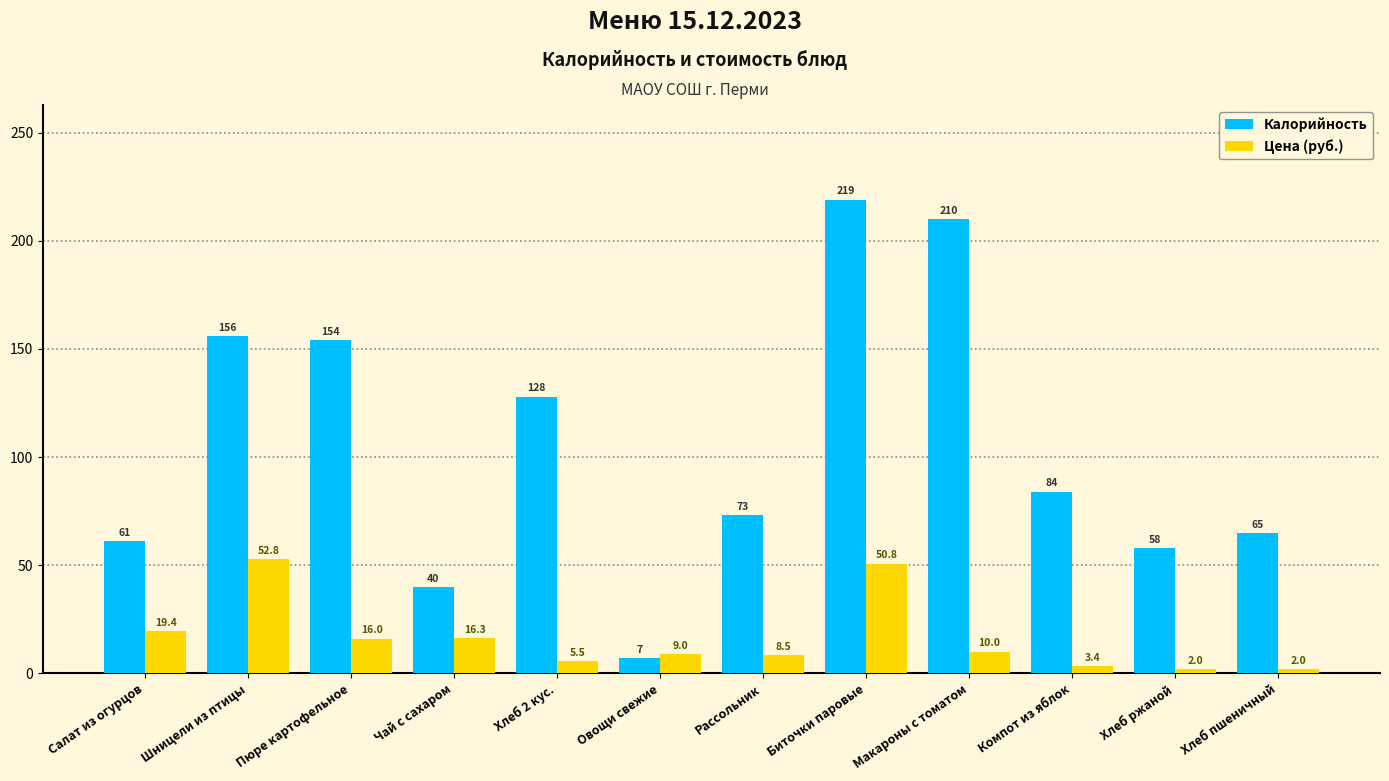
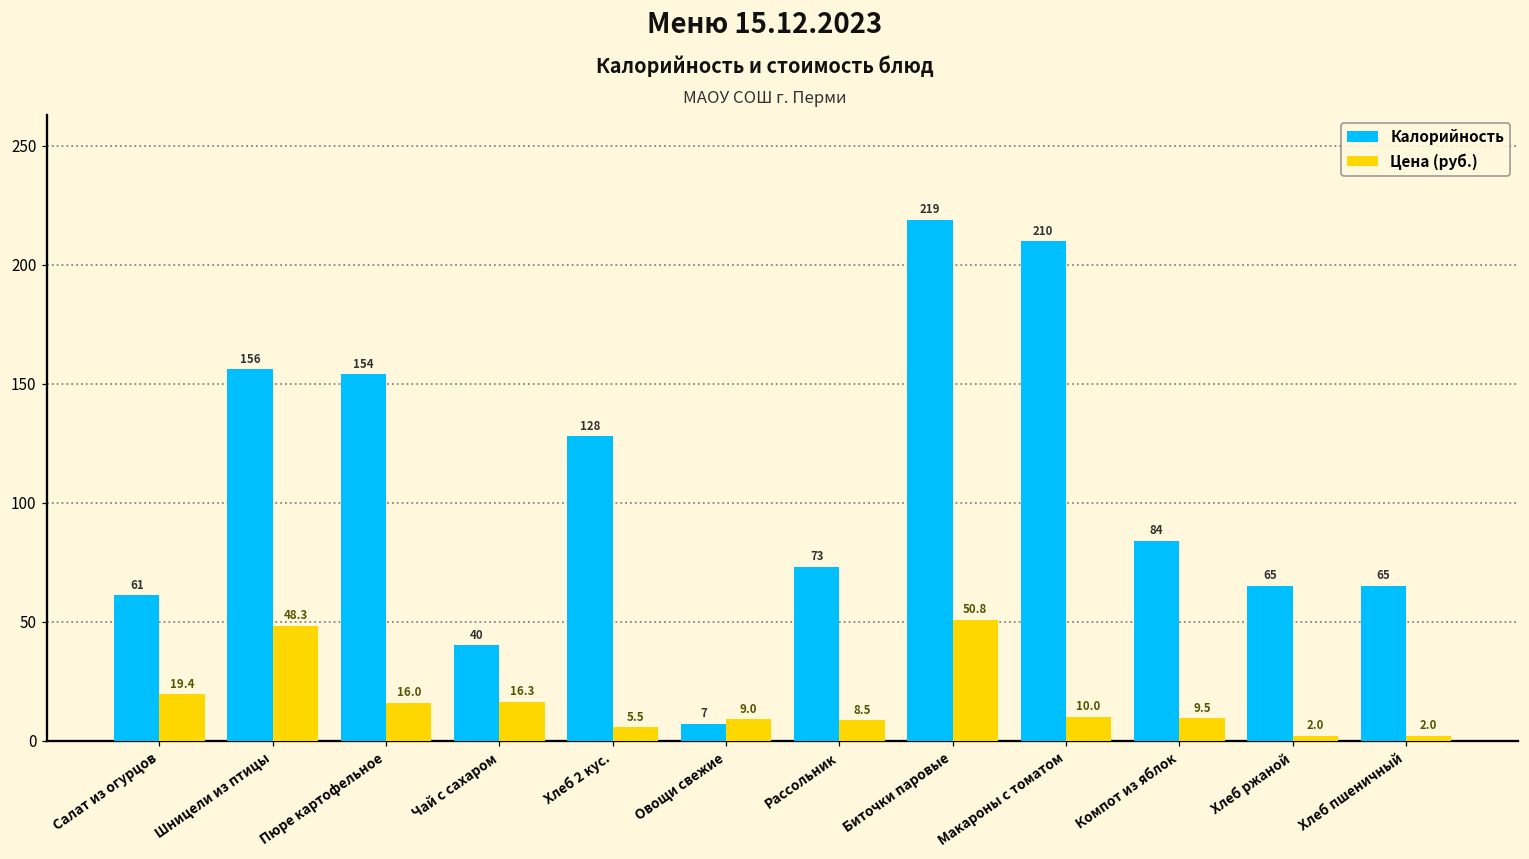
Цена (руб.), Шницели из птицы: 52.8 -> 48.3
Цена (руб.), Компот из яблок: 3.4 -> 9.5
Калорийность, Хлеб ржаной: 58 -> 65
